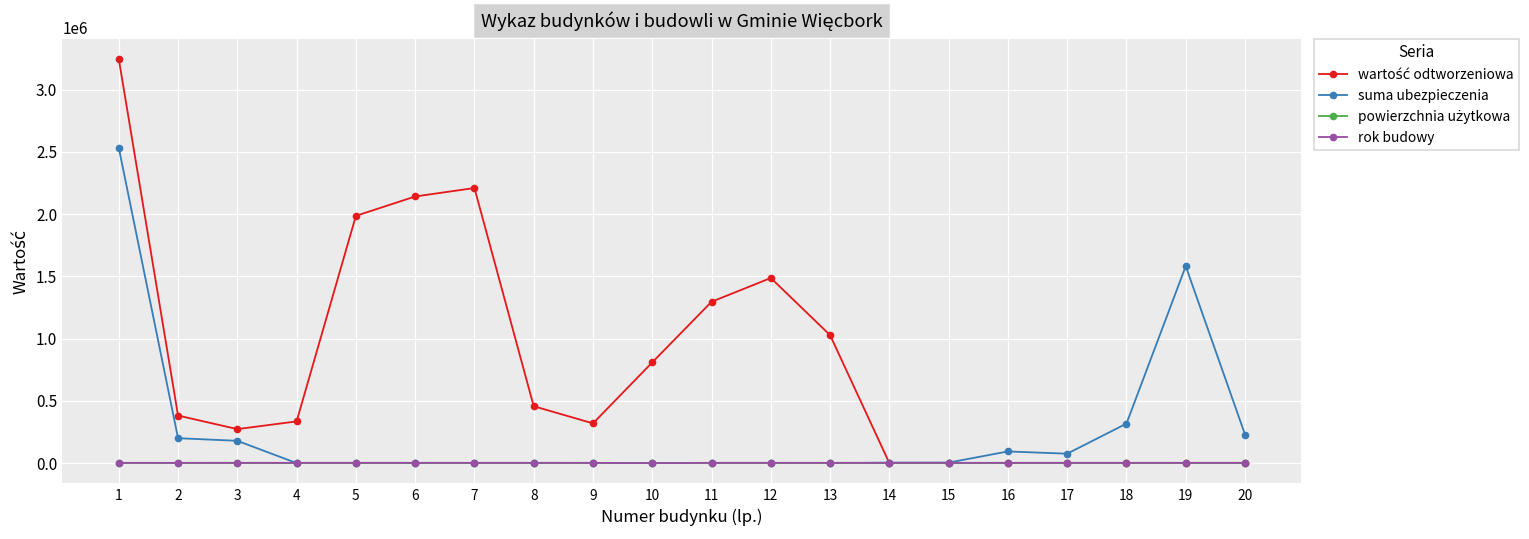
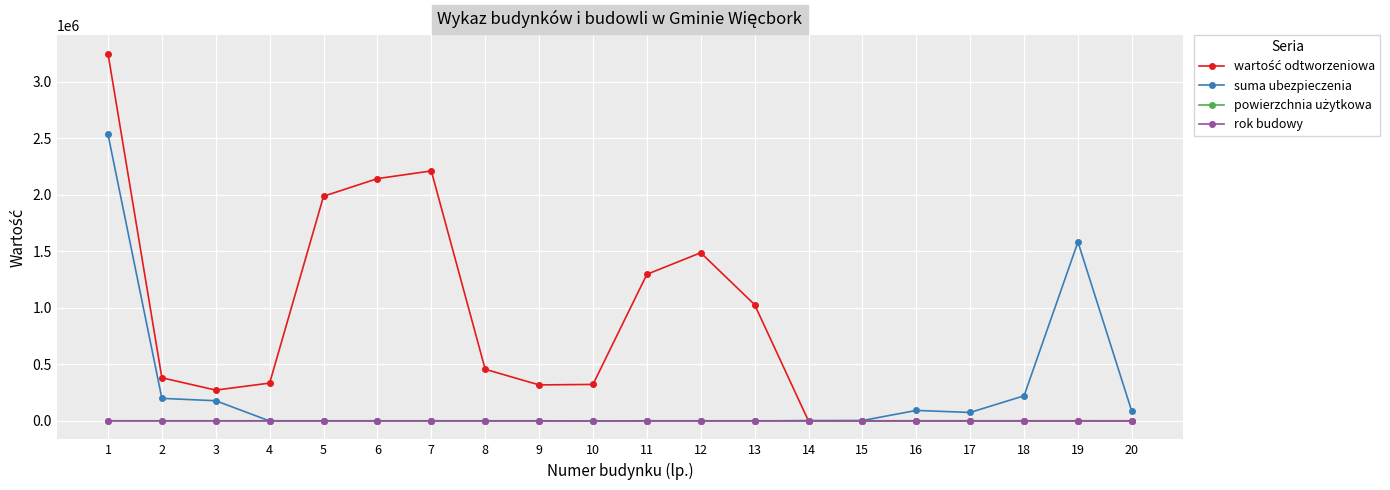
wartość odtworzeniowa, 10: 810000 -> 320000
suma ubezpieczenia, 18: 320000 -> 220000
suma ubezpieczenia, 20: 230000 -> 80000
